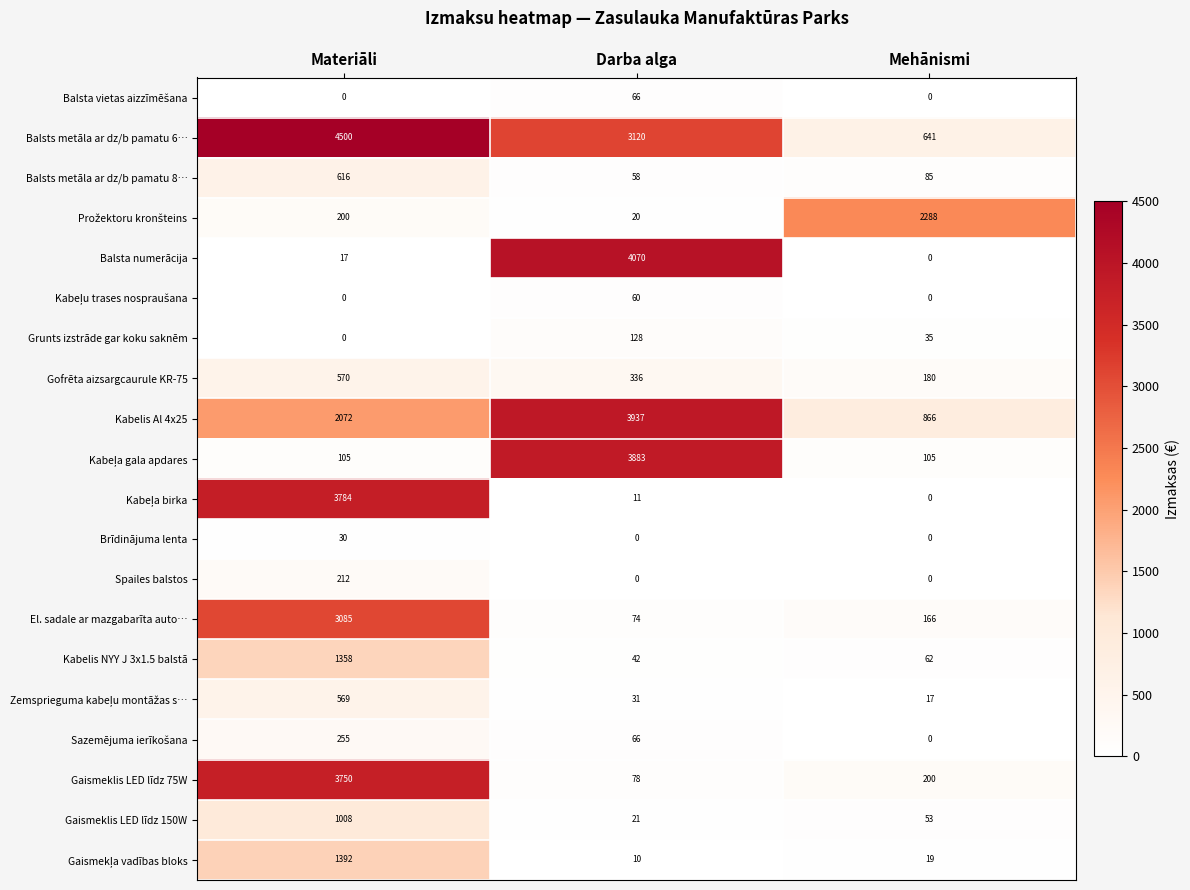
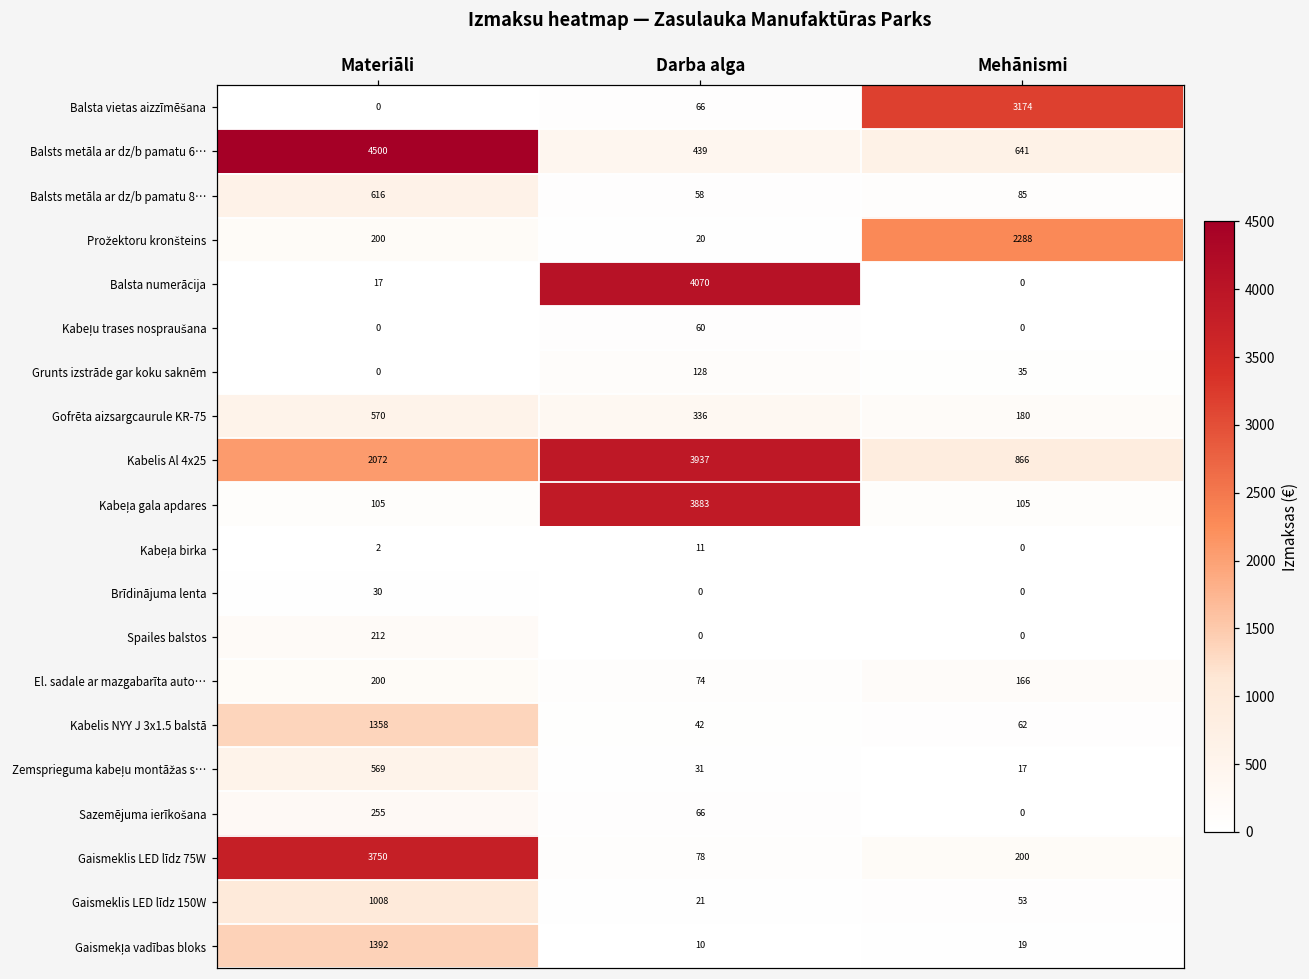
Balsta vietas aizzīmēšana, Mehānismi: 0 -> 3174
Balsts metāla ar dz/b pamatu 6…, Darba alga: 3120 -> 439
Kabeļa birka, Materiāli: 3784 -> 2
El. sadale ar mazgabarīta auto…, Materiāli: 3085 -> 200
